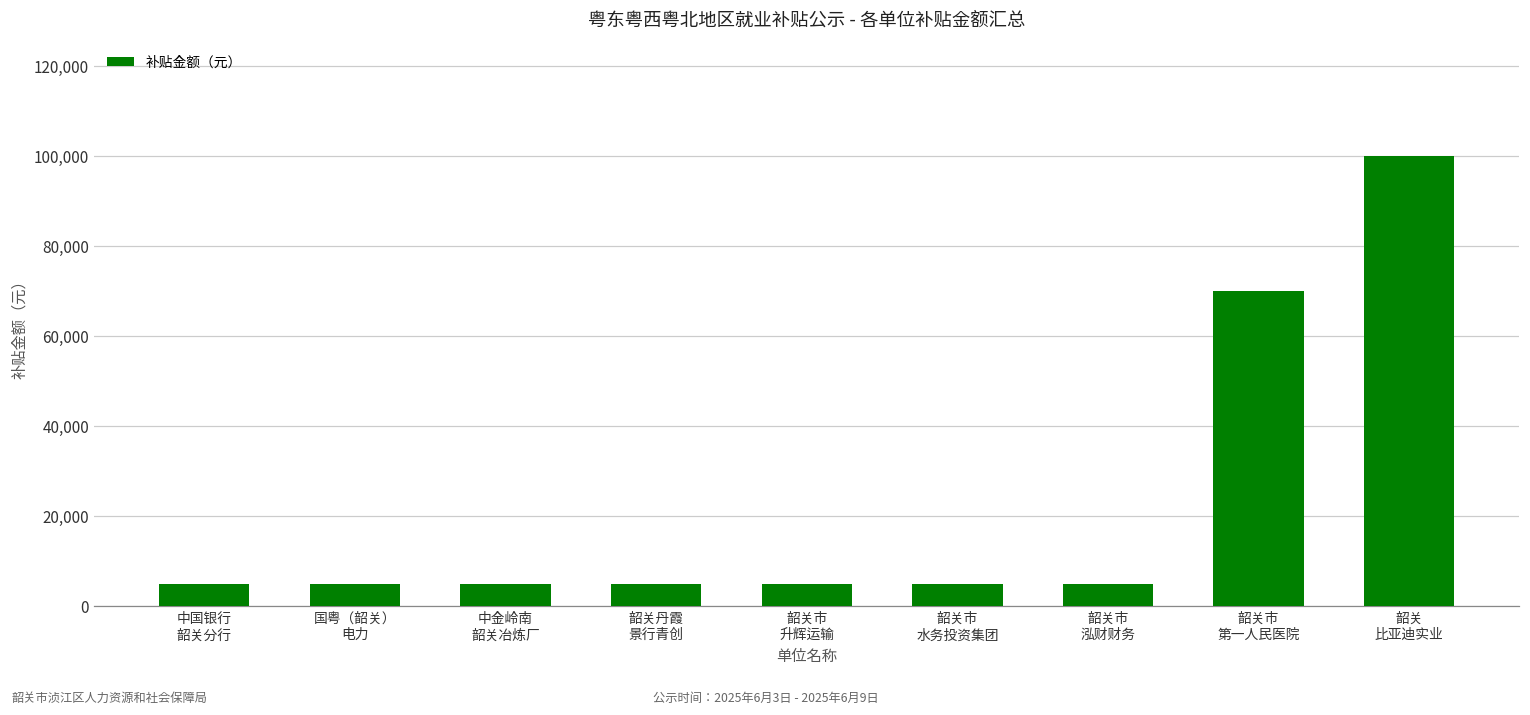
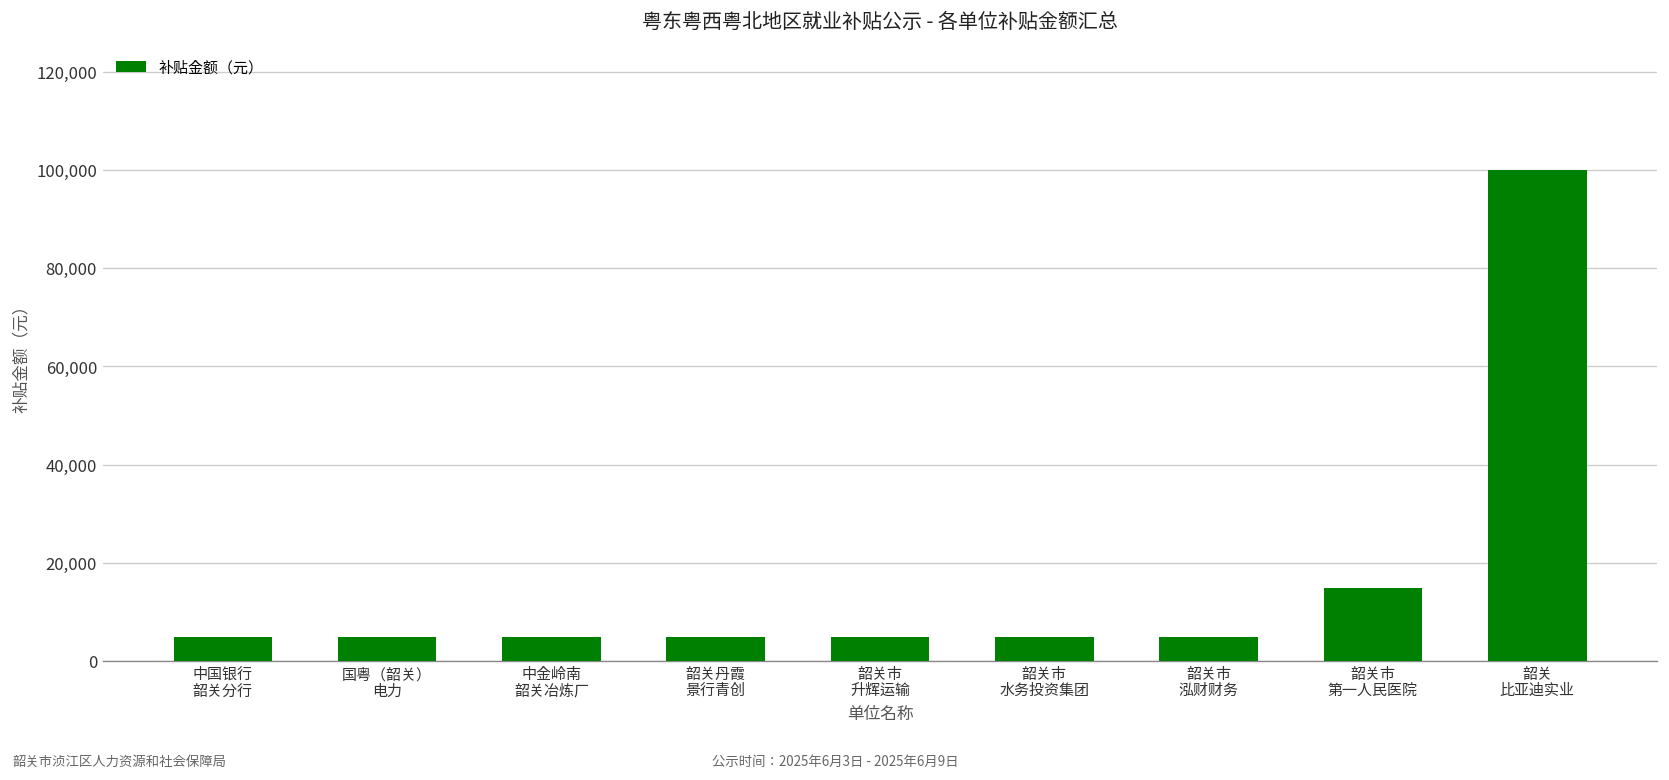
韶关市 第一人民医院: 70,000 -> 15,000
